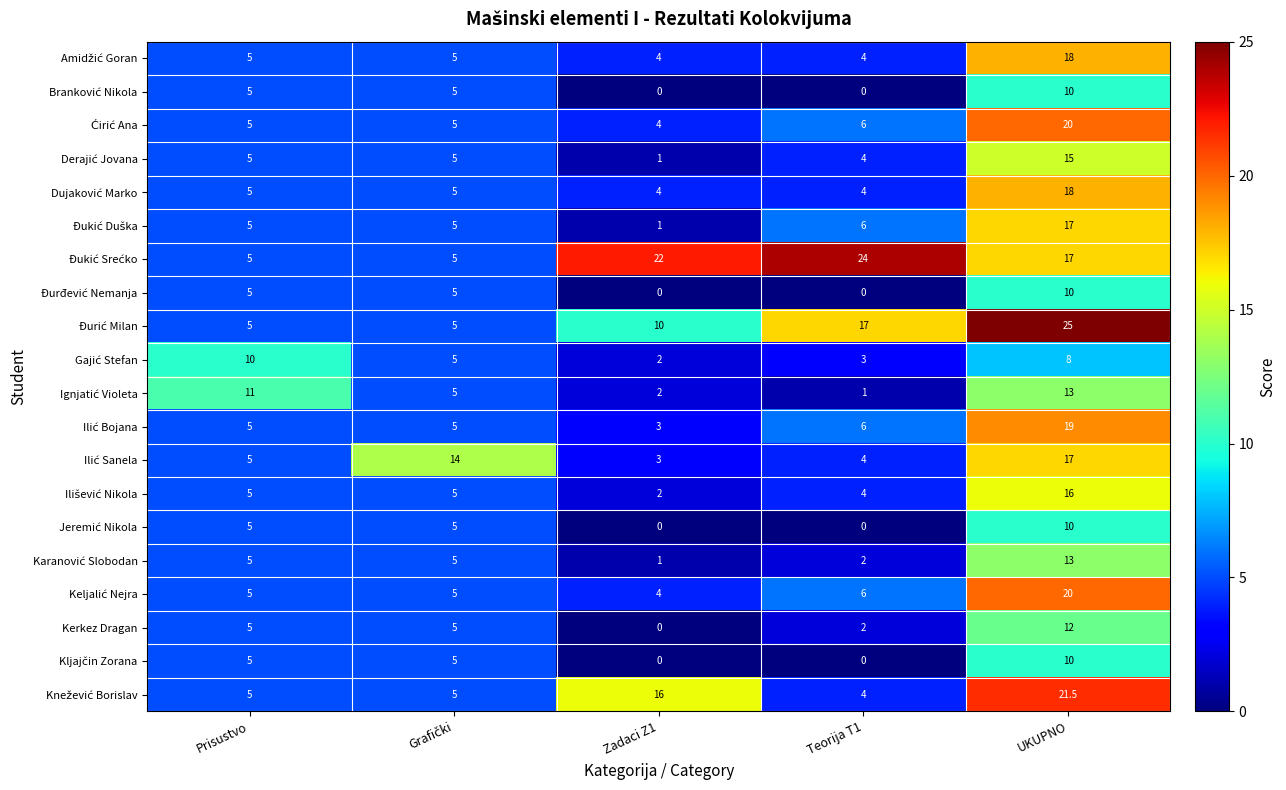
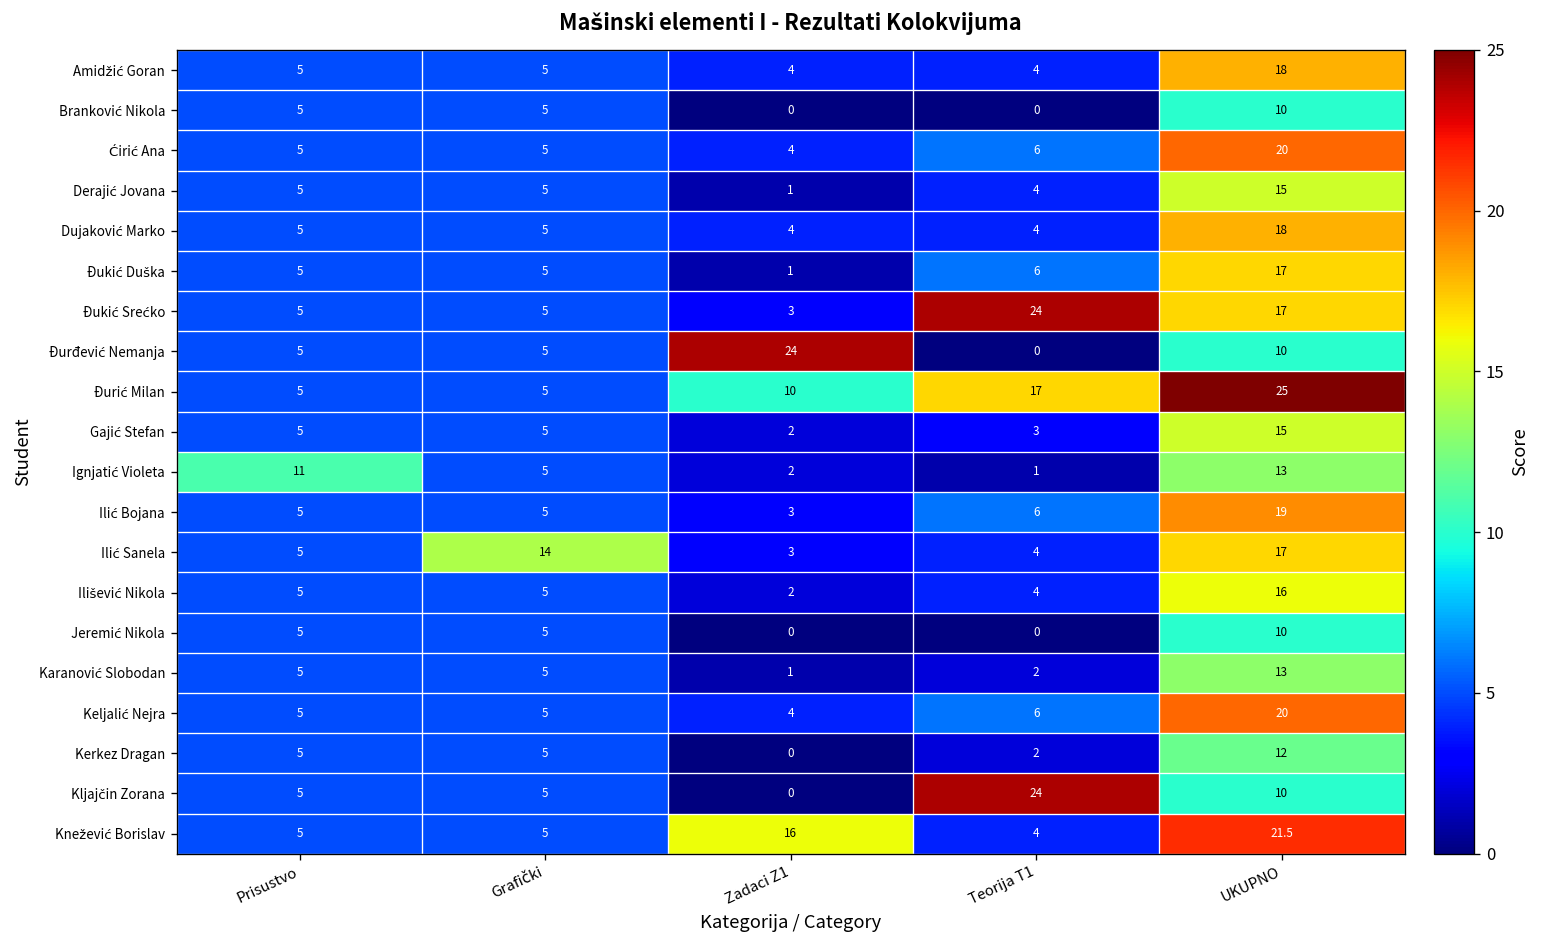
Đukić Srećko, Zadaci Z1: 22 -> 3
Đurđević Nemanja, Zadaci Z1: 0 -> 24
Gajić Stefan, Prisustvo: 10 -> 5
Gajić Stefan, UKUPNO: 8 -> 15
Kljajčin Zorana, Teorija T1: 0 -> 24
